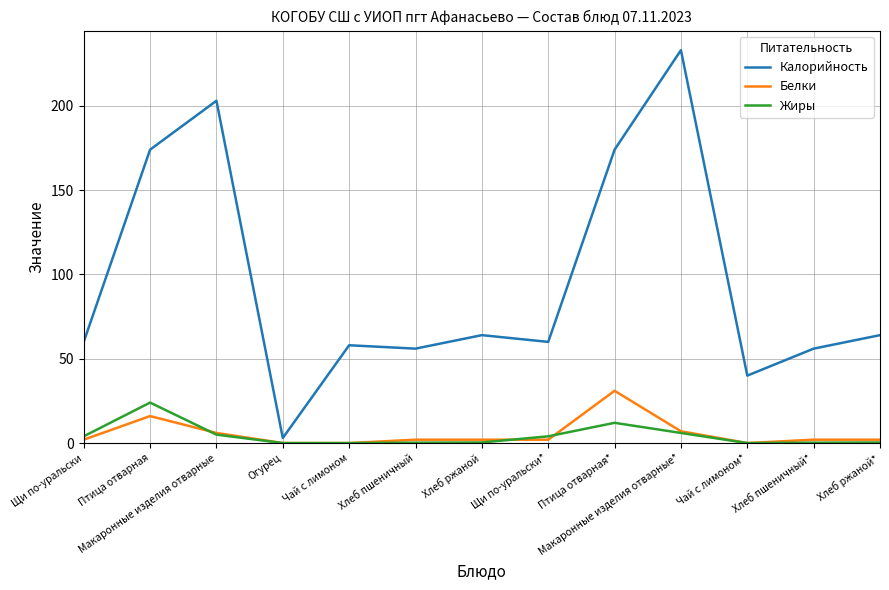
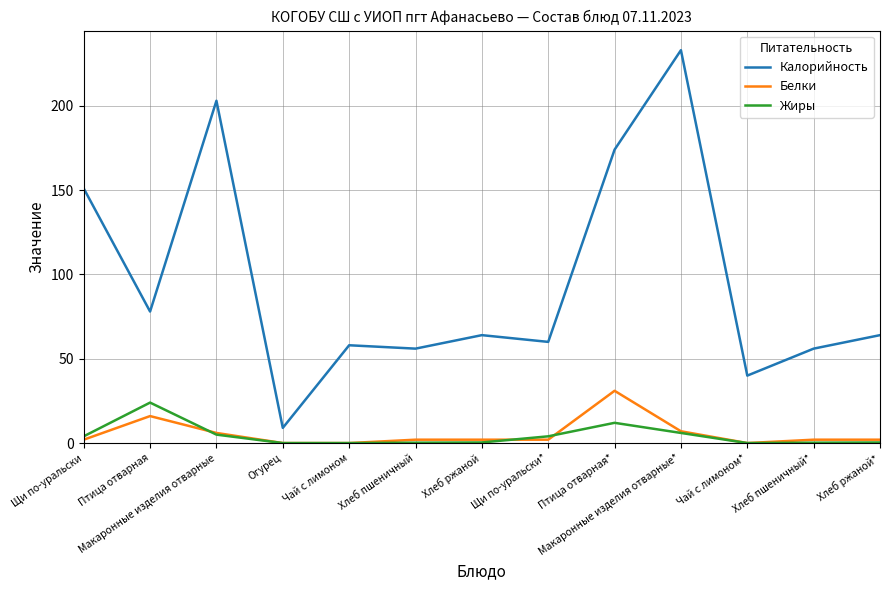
Калорийность, Щи по-уральски: 60 -> 151
Калорийность, Птица отварная: 174 -> 78
Калорийность, Огурец: 3 -> 9
